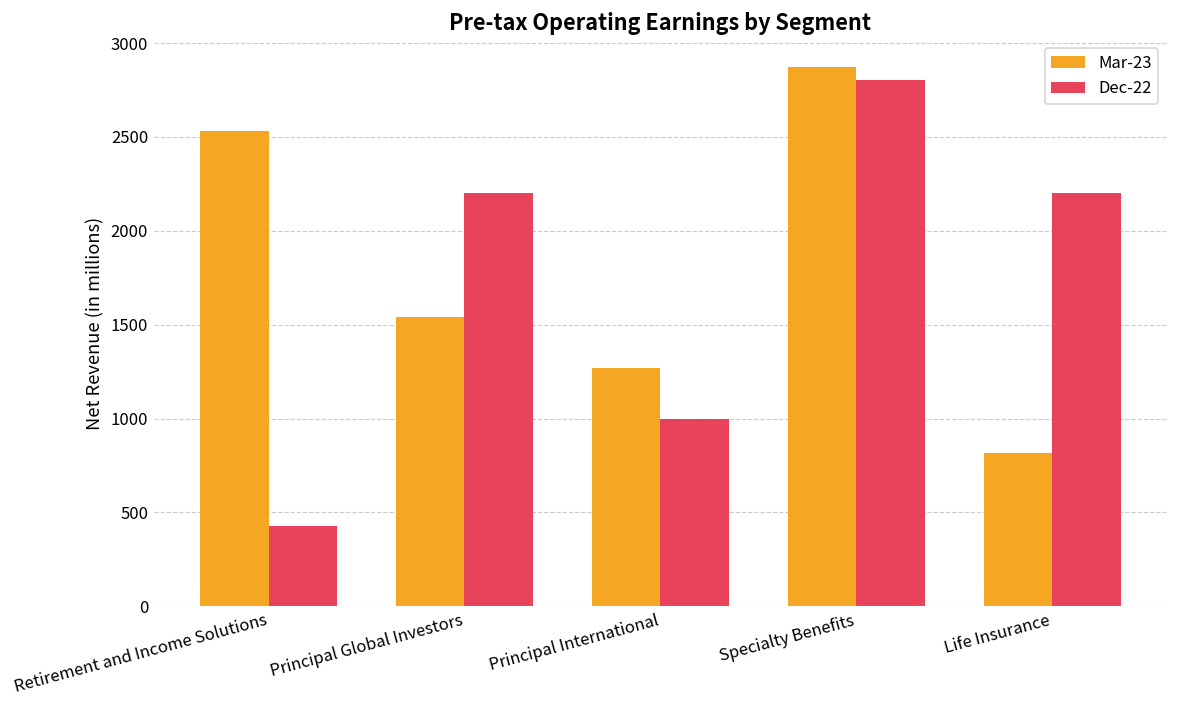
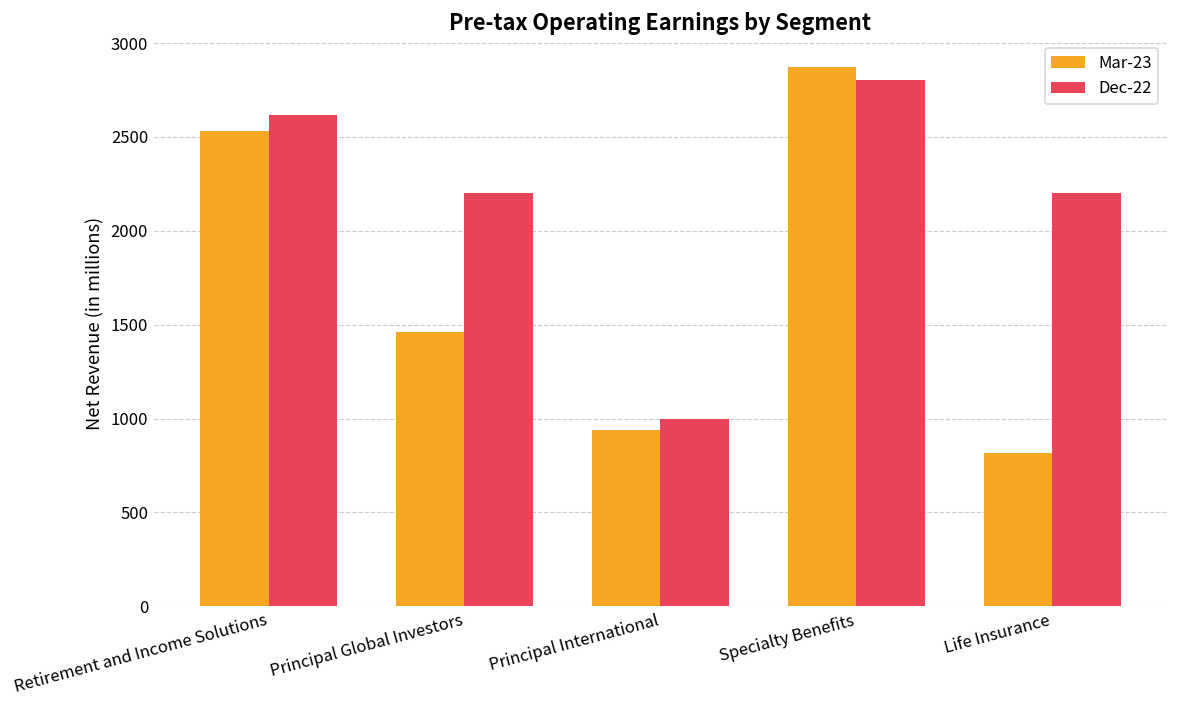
Dec-22, Retirement and Income Solutions: 430 -> 2620
Mar-23, Principal Global Investors: 1540 -> 1460
Mar-23, Principal International: 1270 -> 940
